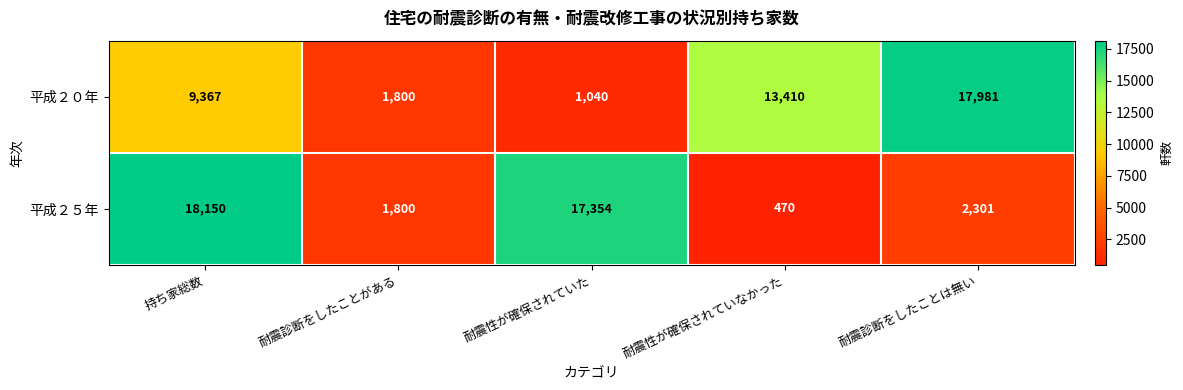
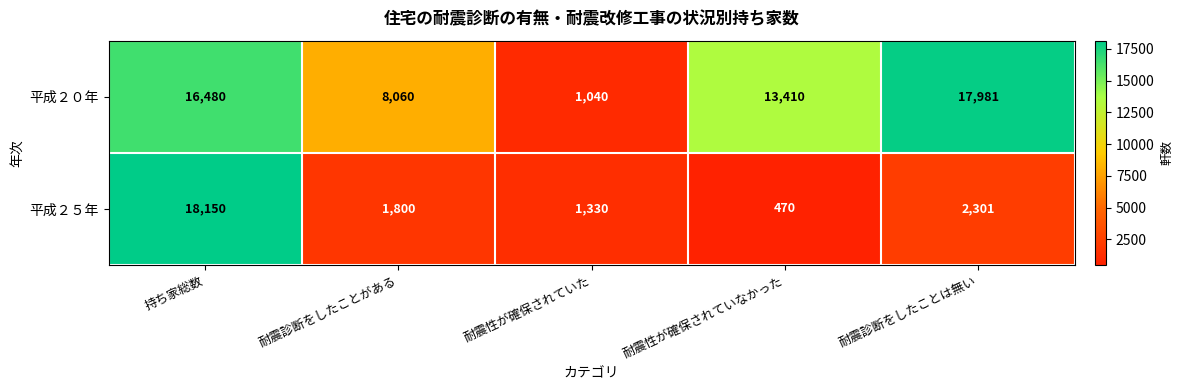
平成２０年, 持ち家総数: 9,367 -> 16,480
平成２０年, 耐震診断をしたことがある: 1,800 -> 8,060
平成２５年, 耐震性が確保されていた: 17,354 -> 1,330
